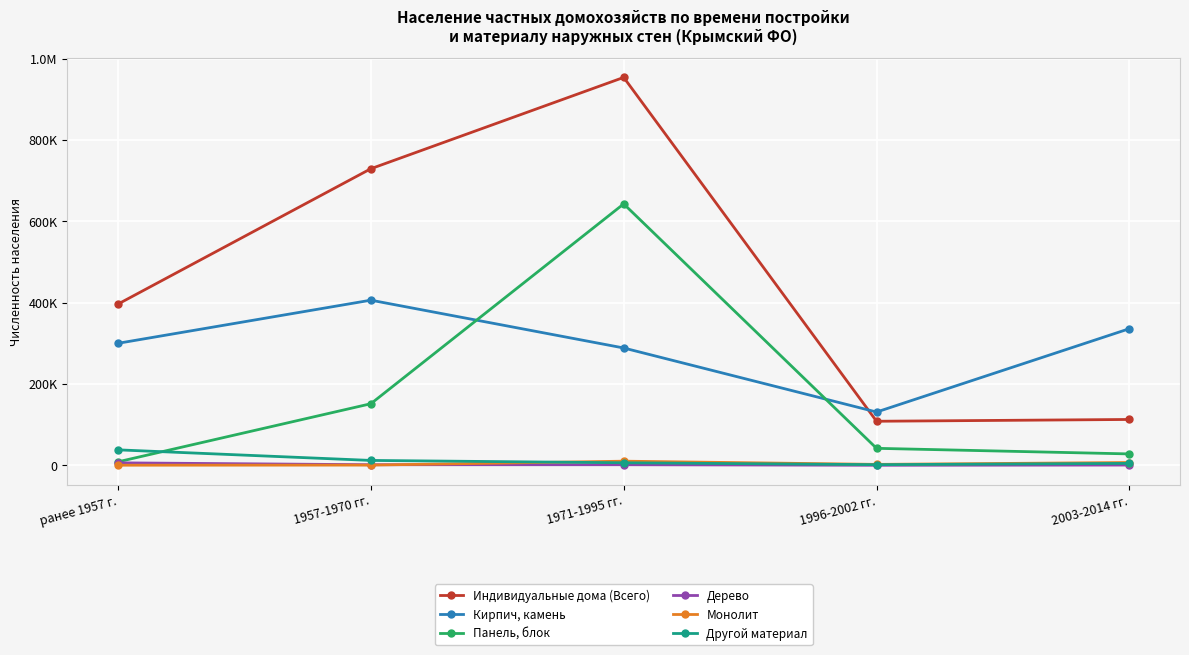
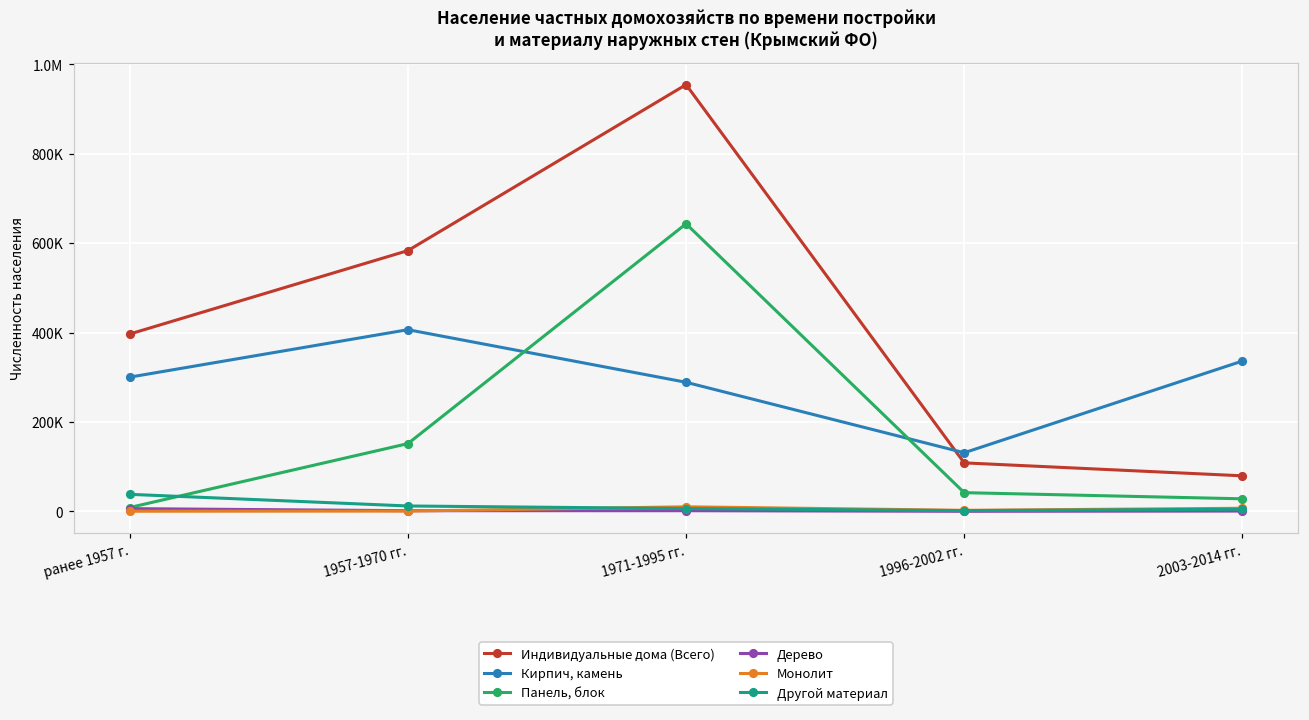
Индивидуальные дома (Всего), 1957-1970 гг.: 730000 -> 580000
Индивидуальные дома (Всего), 2003-2014 гг.: 110000 -> 80000
